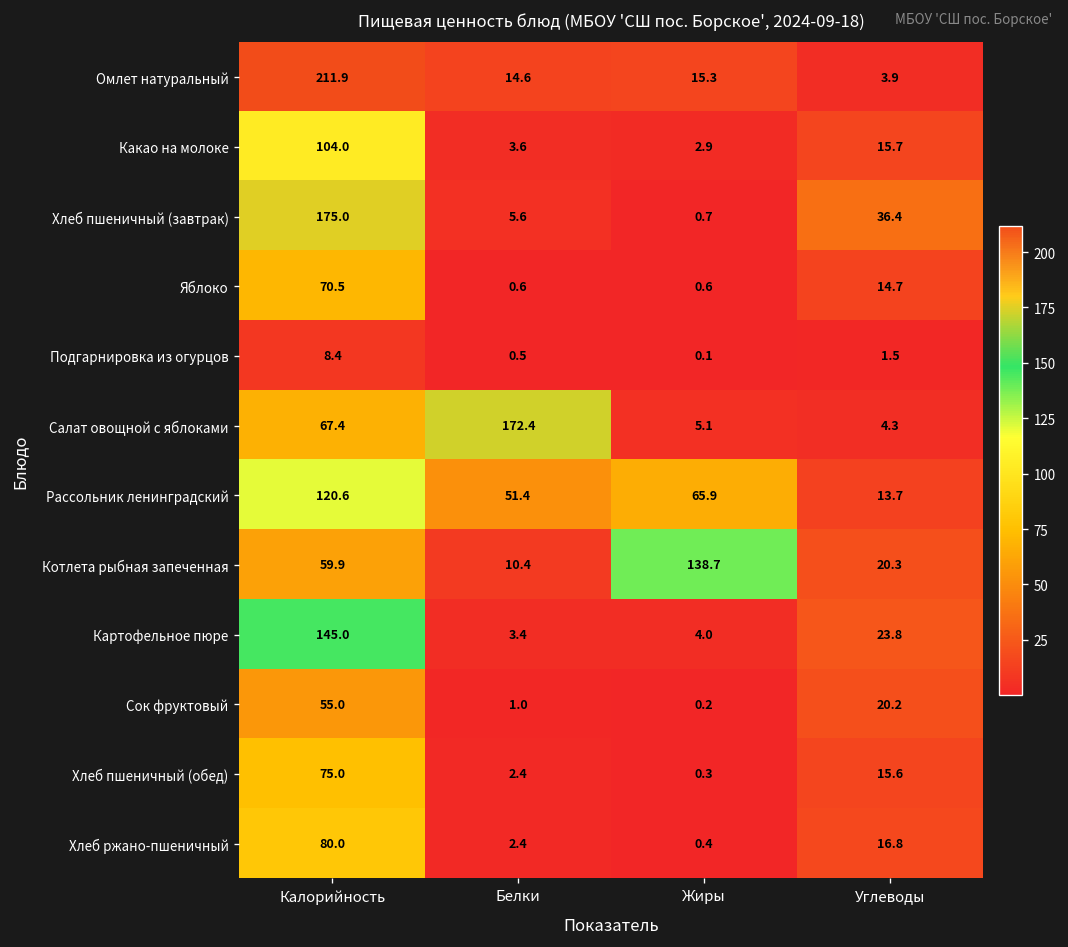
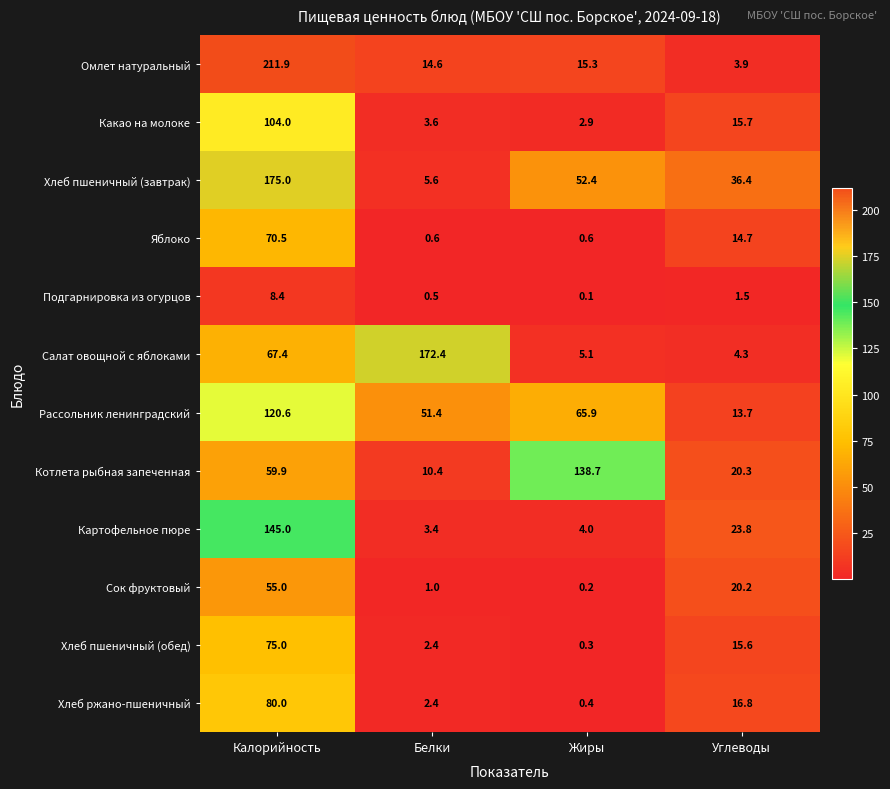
Хлеб пшеничный (завтрак), Жиры: 0.7 -> 52.4
